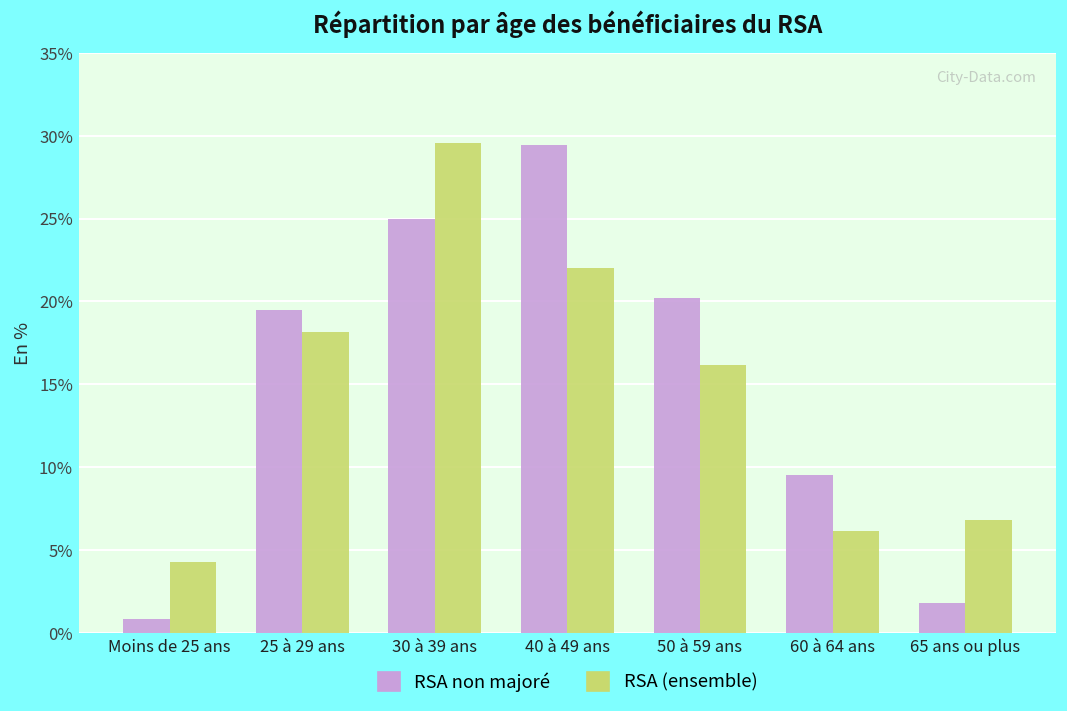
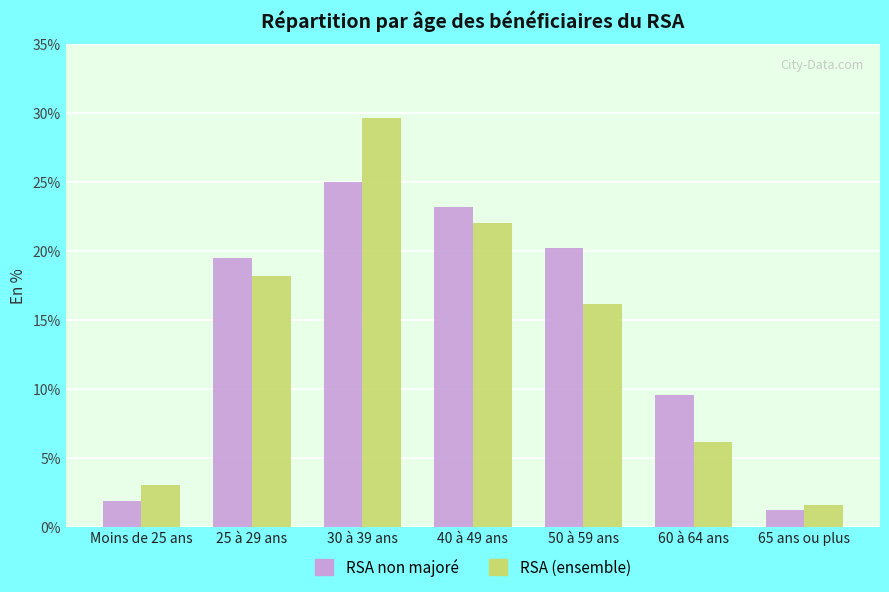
RSA non majoré, Moins de 25 ans: 0.9% -> 1.9%
RSA (ensemble), Moins de 25 ans: 4.3% -> 3.0%
RSA non majoré, 40 à 49 ans: 29.4% -> 23.1%
RSA non majoré, 65 ans ou plus: 1.8% -> 1.2%
RSA (ensemble), 65 ans ou plus: 6.8% -> 1.6%
